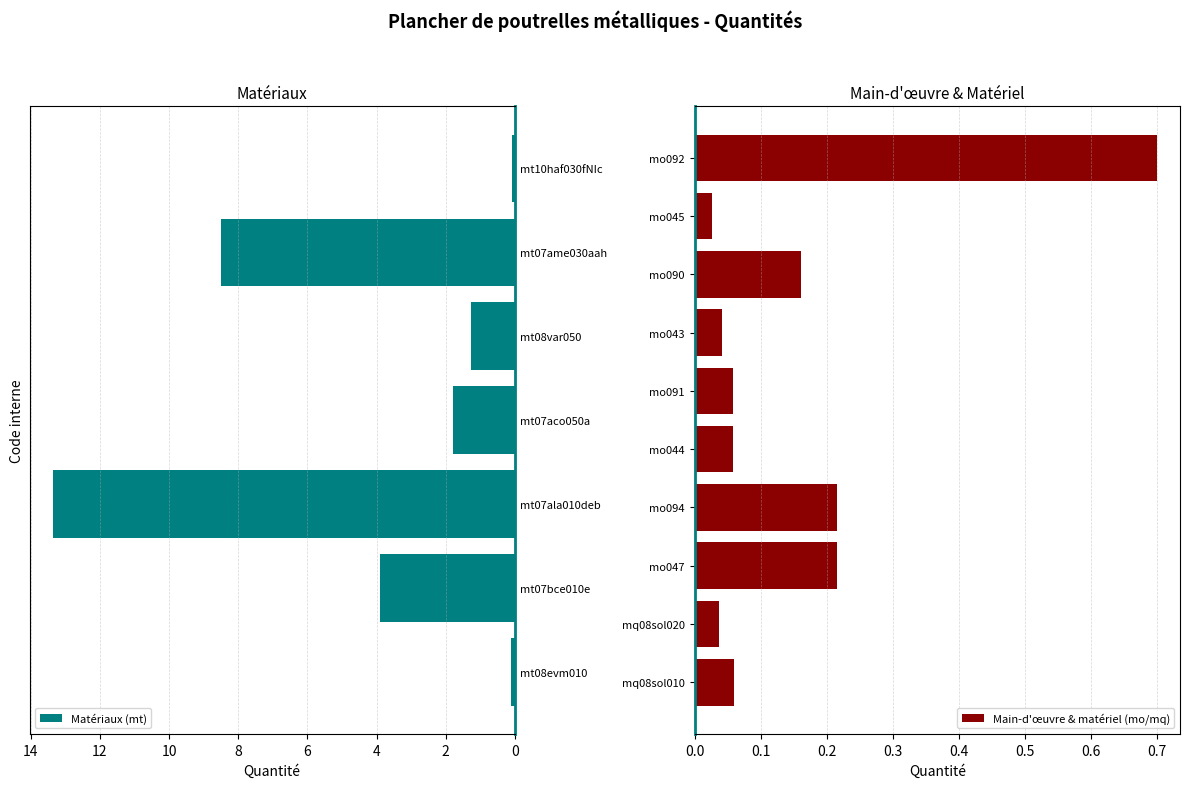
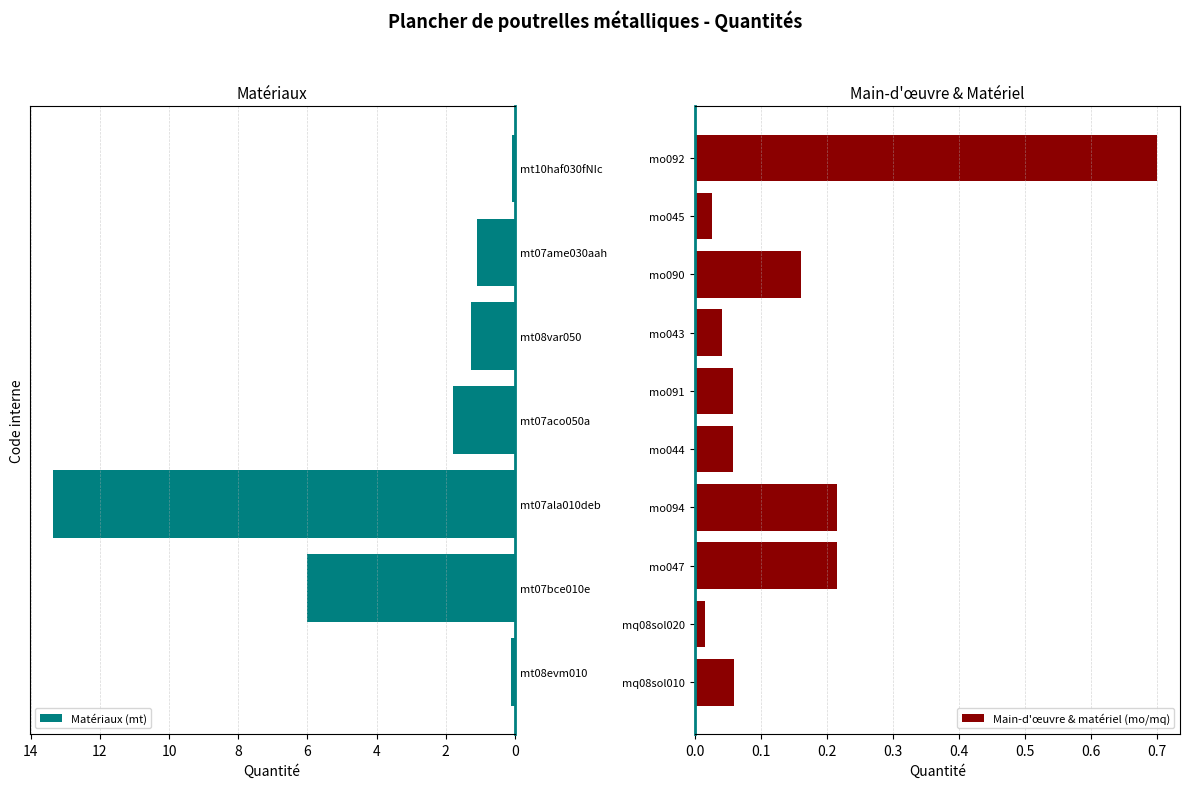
Matériaux, mt07ame030aah: 8.5 -> 1.1
Matériaux, mt07bce010e: 3.9 -> 6.0
Main-d'œuvre & Matériel, mq08sol020: 0.04 -> 0.02
